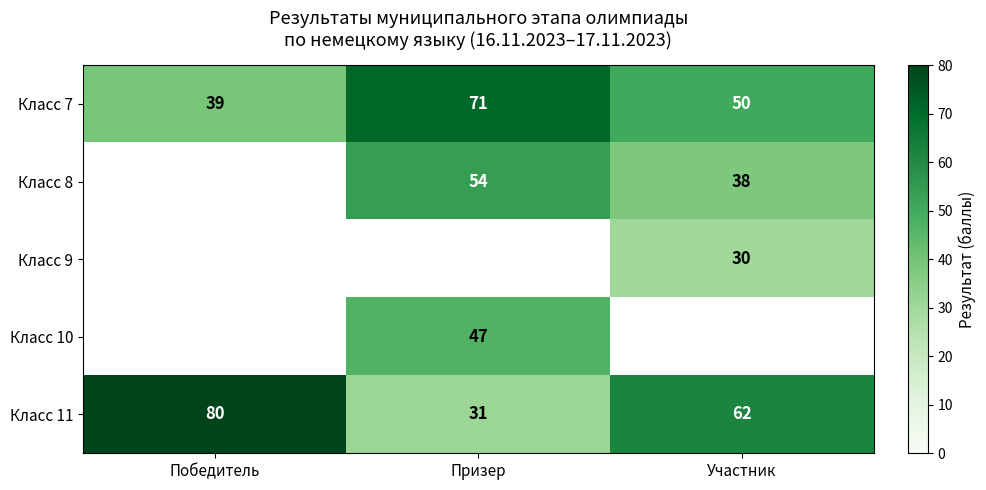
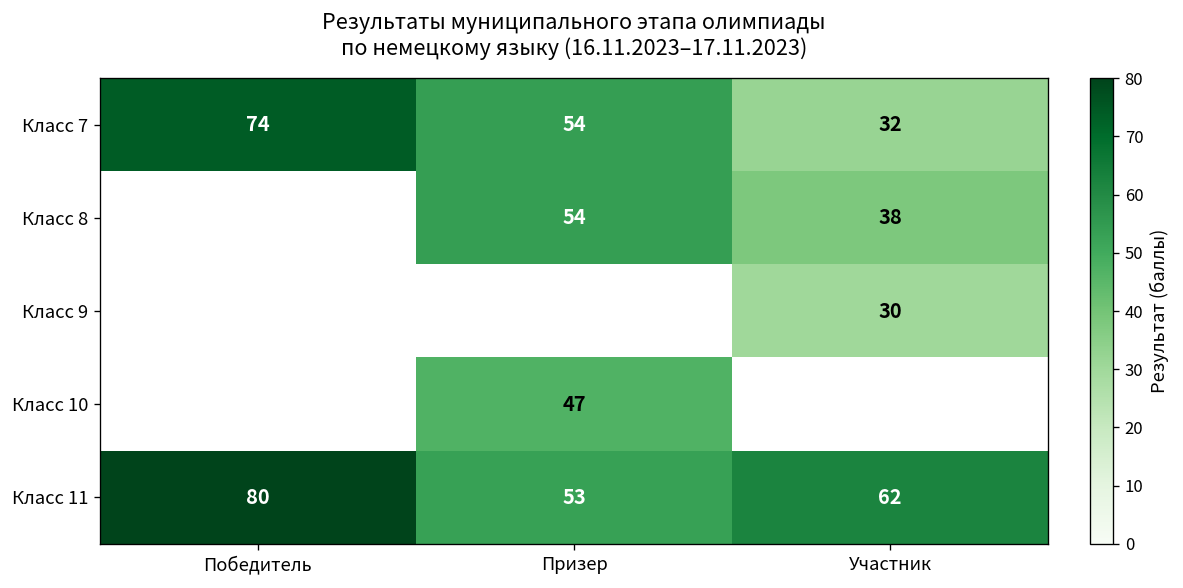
Класс 7, Победитель: 39 -> 74
Класс 7, Призер: 71 -> 54
Класс 7, Участник: 50 -> 32
Класс 11, Призер: 31 -> 53
